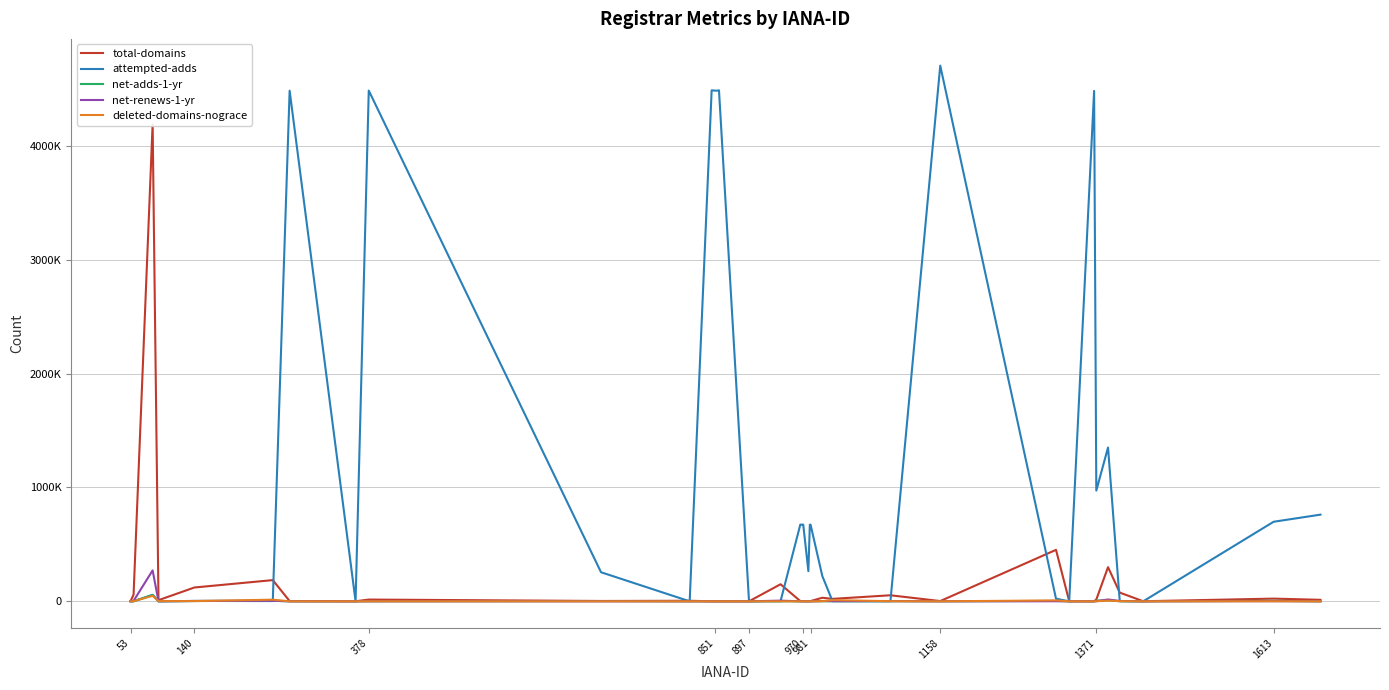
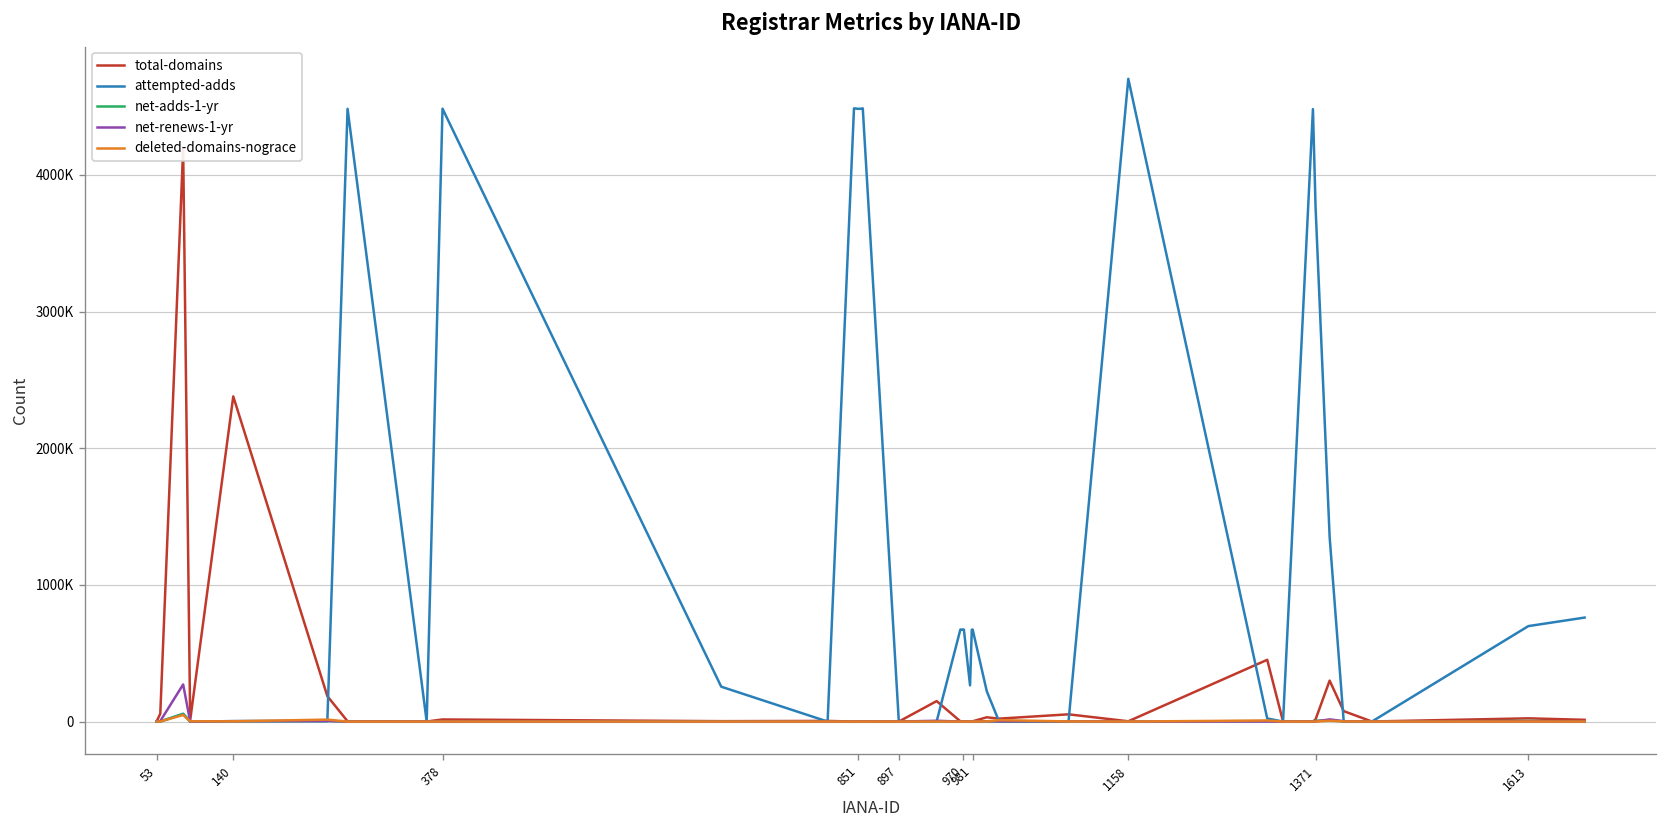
total-domains, 140: 120000 -> 2380000
attempted-adds, 1371: 970000 -> 3760000
